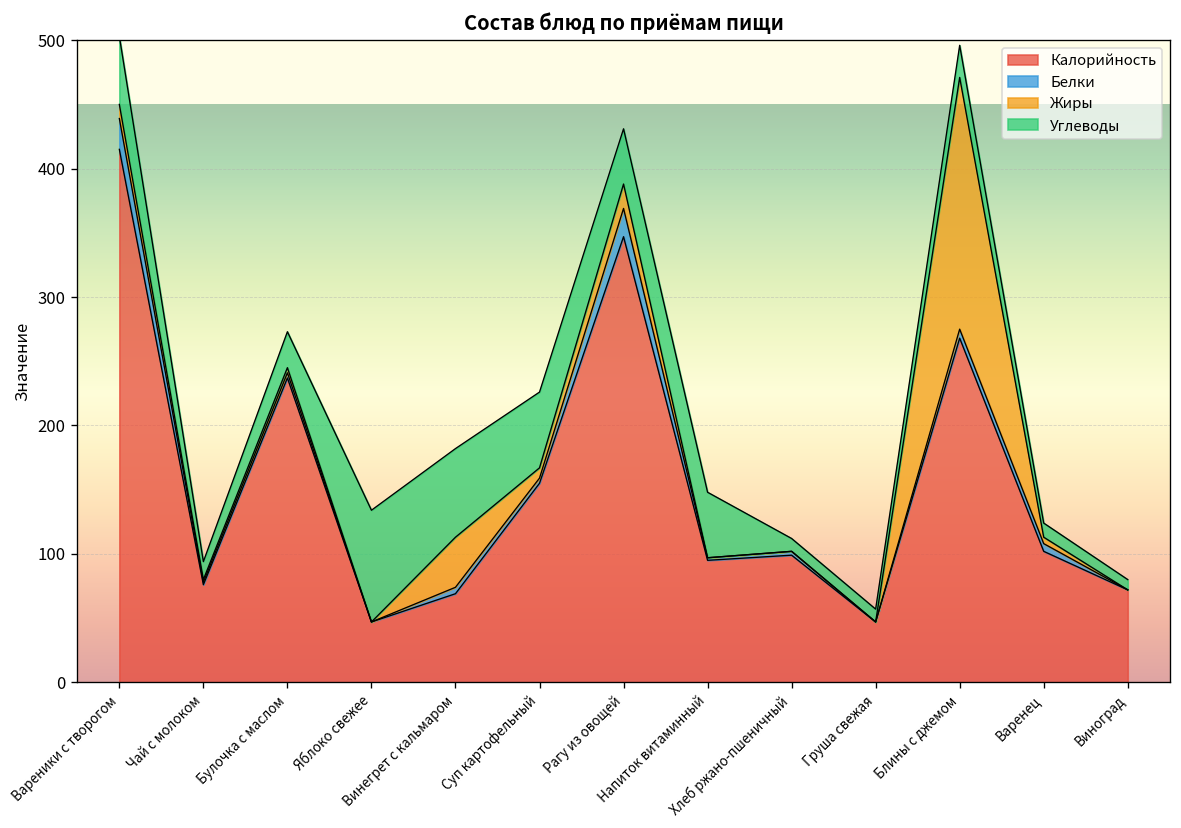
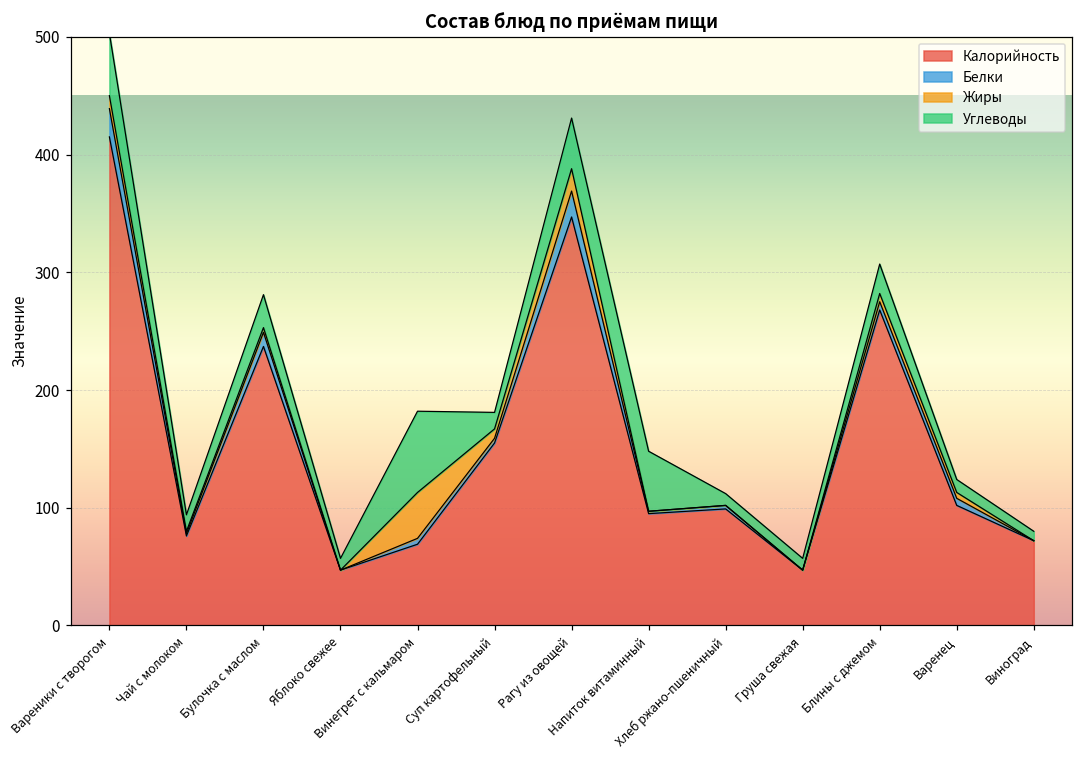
Белки, Булочка с маслом: 4 -> 12
Углеводы, Яблоко свежее: 87 -> 10
Углеводы, Суп картофельный: 59 -> 14
Жиры, Блины с джемом: 196 -> 7
